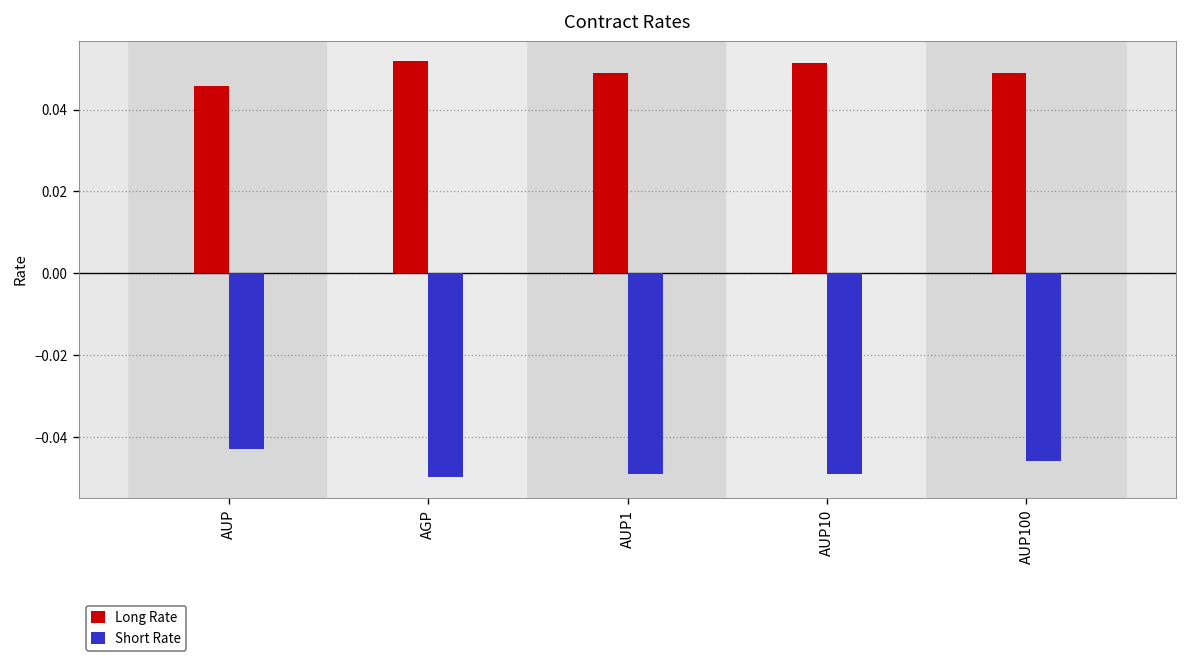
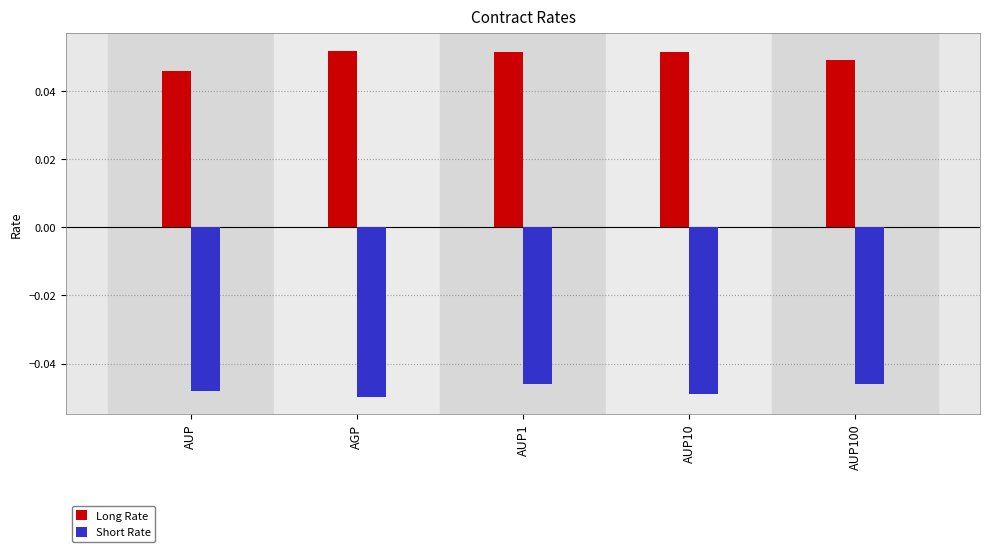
Short Rate, AUP: -0.043 -> -0.048
Long Rate, AUP1: 0.049 -> 0.051
Short Rate, AUP1: -0.049 -> -0.046
